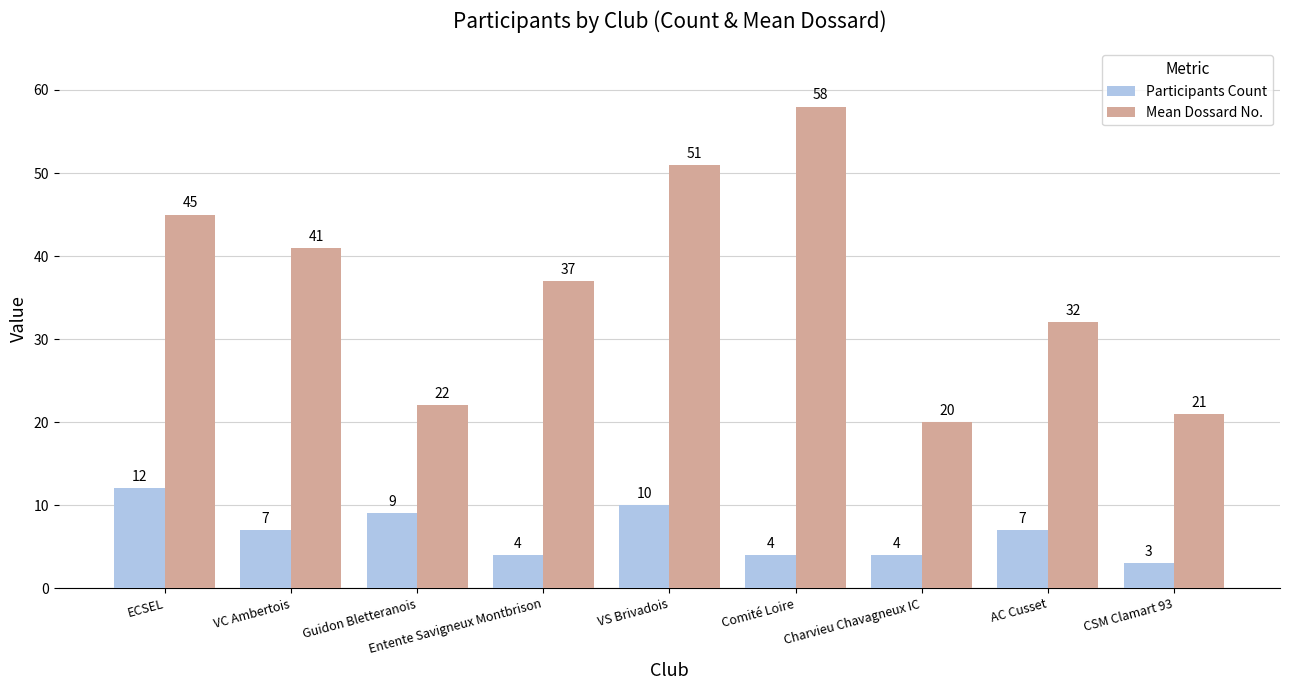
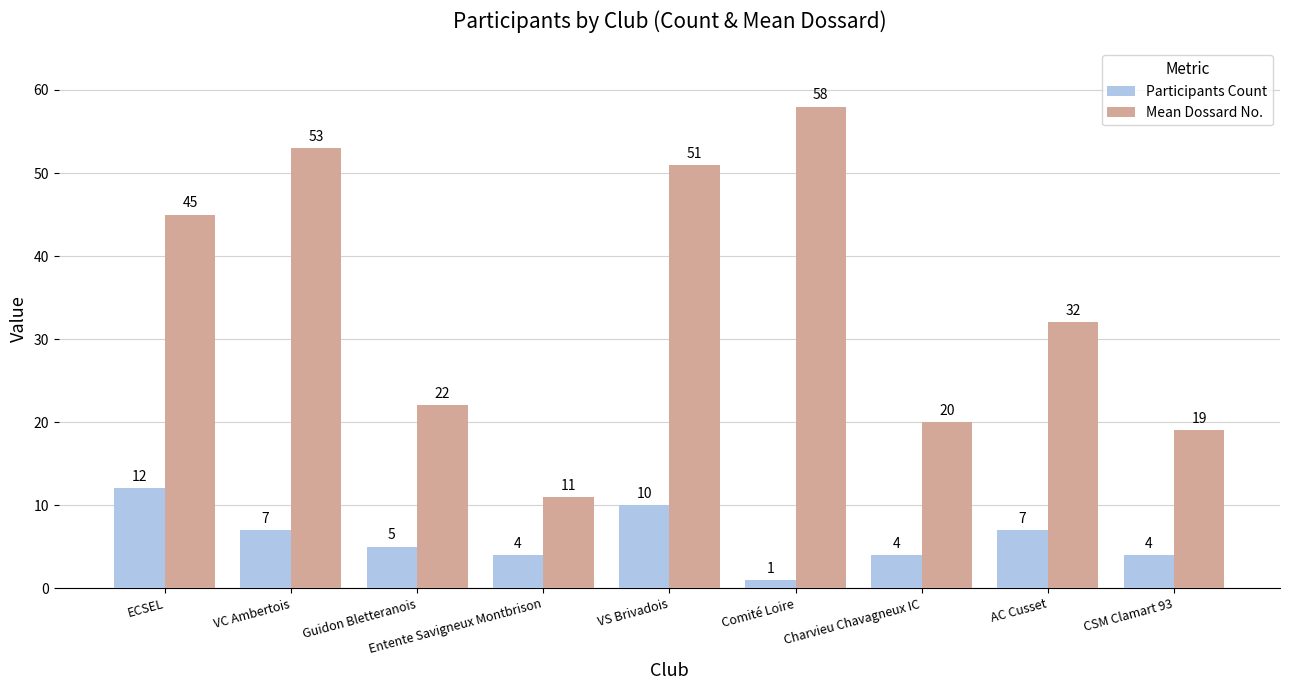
Mean Dossard No., VC Ambertois: 41 -> 53
Participants Count, Guidon Bletteranois: 9 -> 5
Mean Dossard No., Entente Savigneux Montbrison: 37 -> 11
Participants Count, Comité Loire: 4 -> 1
Participants Count, CSM Clamart 93: 3 -> 4
Mean Dossard No., CSM Clamart 93: 21 -> 19
